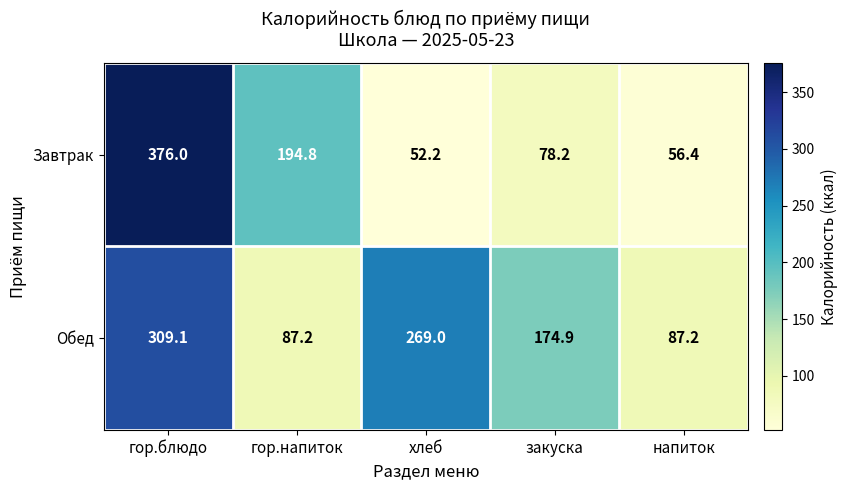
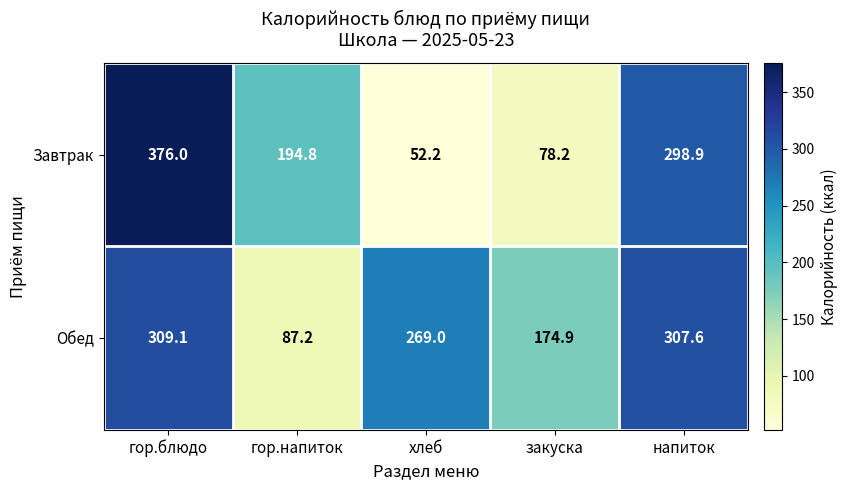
Завтрак, напиток: 56.4 -> 298.9
Обед, напиток: 87.2 -> 307.6
